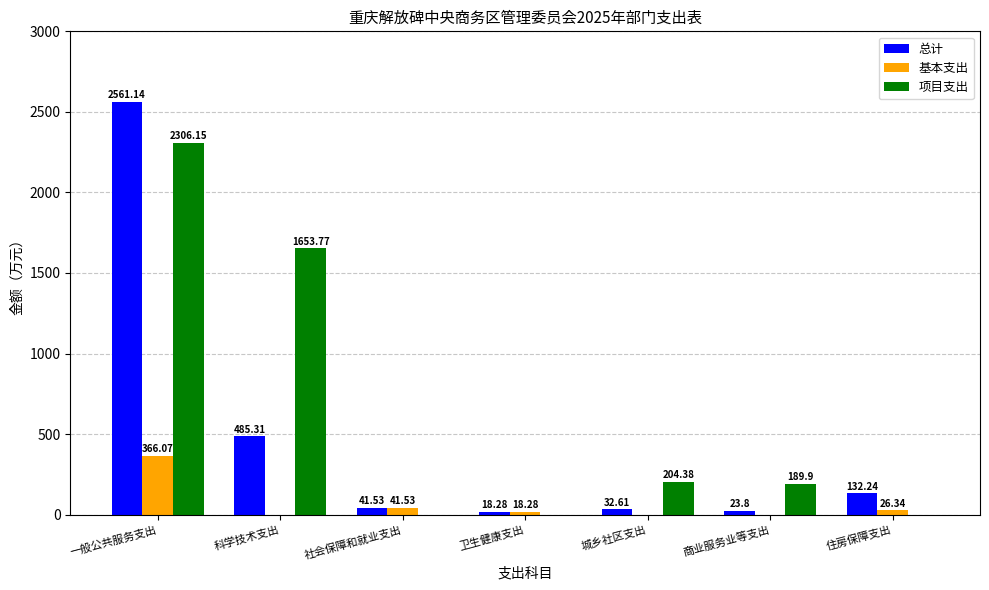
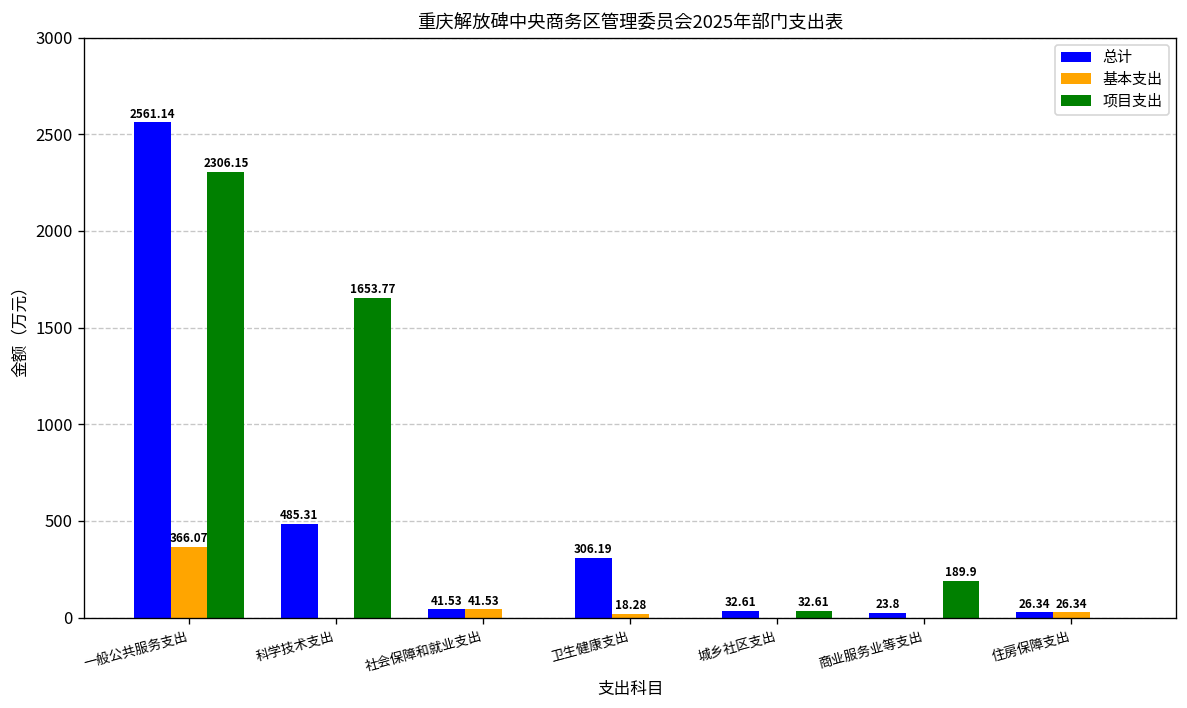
总计, 卫生健康支出: 18.28 -> 306.19
项目支出, 城乡社区支出: 204.38 -> 32.61
总计, 住房保障支出: 132.24 -> 26.34
